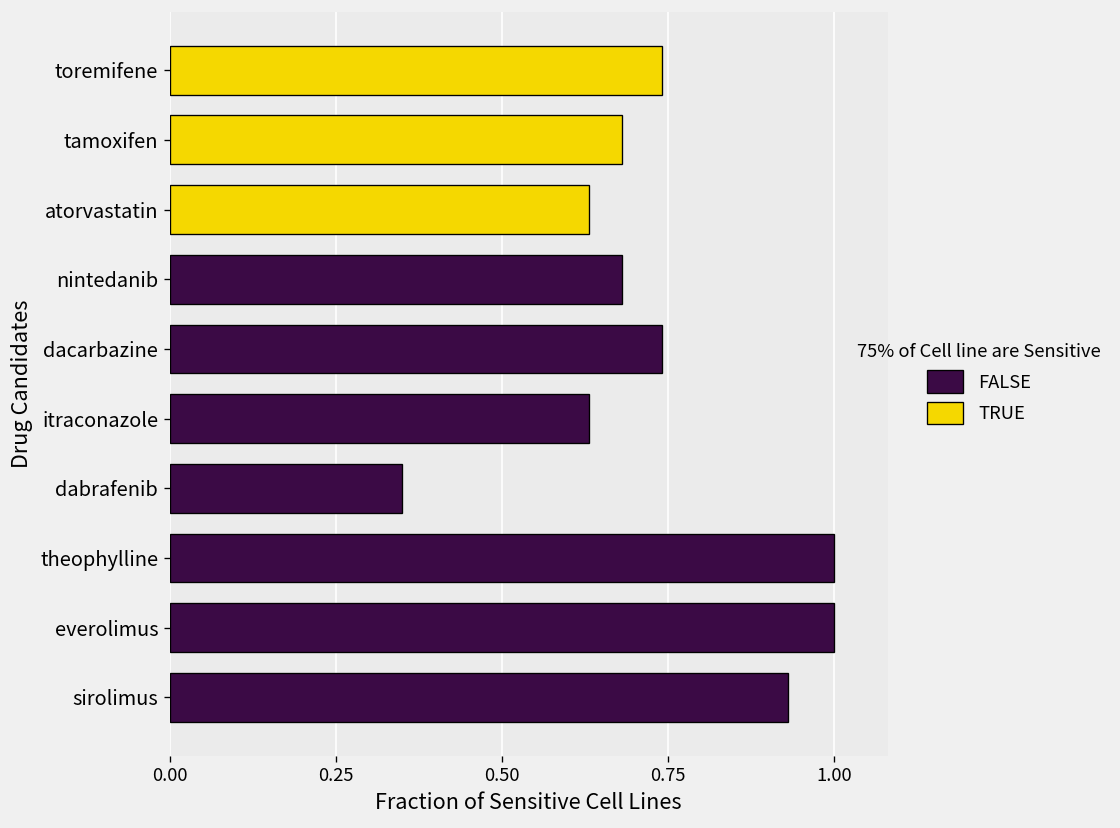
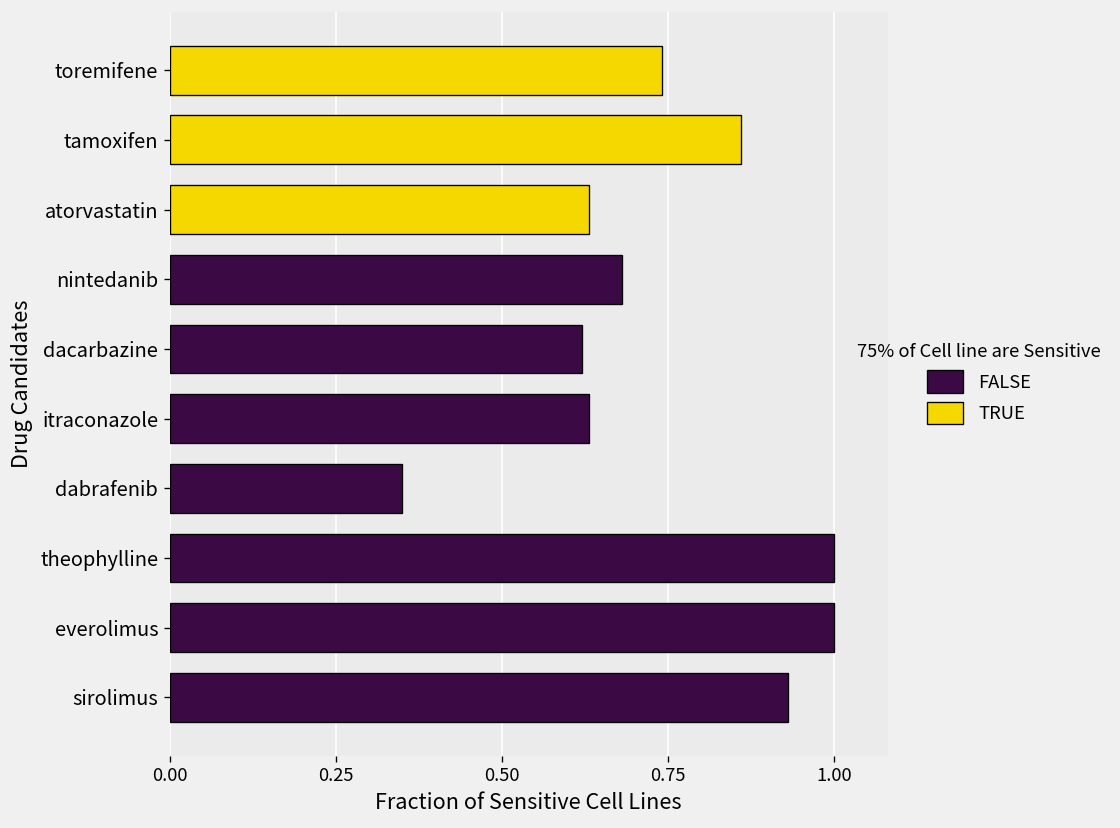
TRUE, tamoxifen: 0.68 -> 0.86
FALSE, dacarbazine: 0.74 -> 0.62
